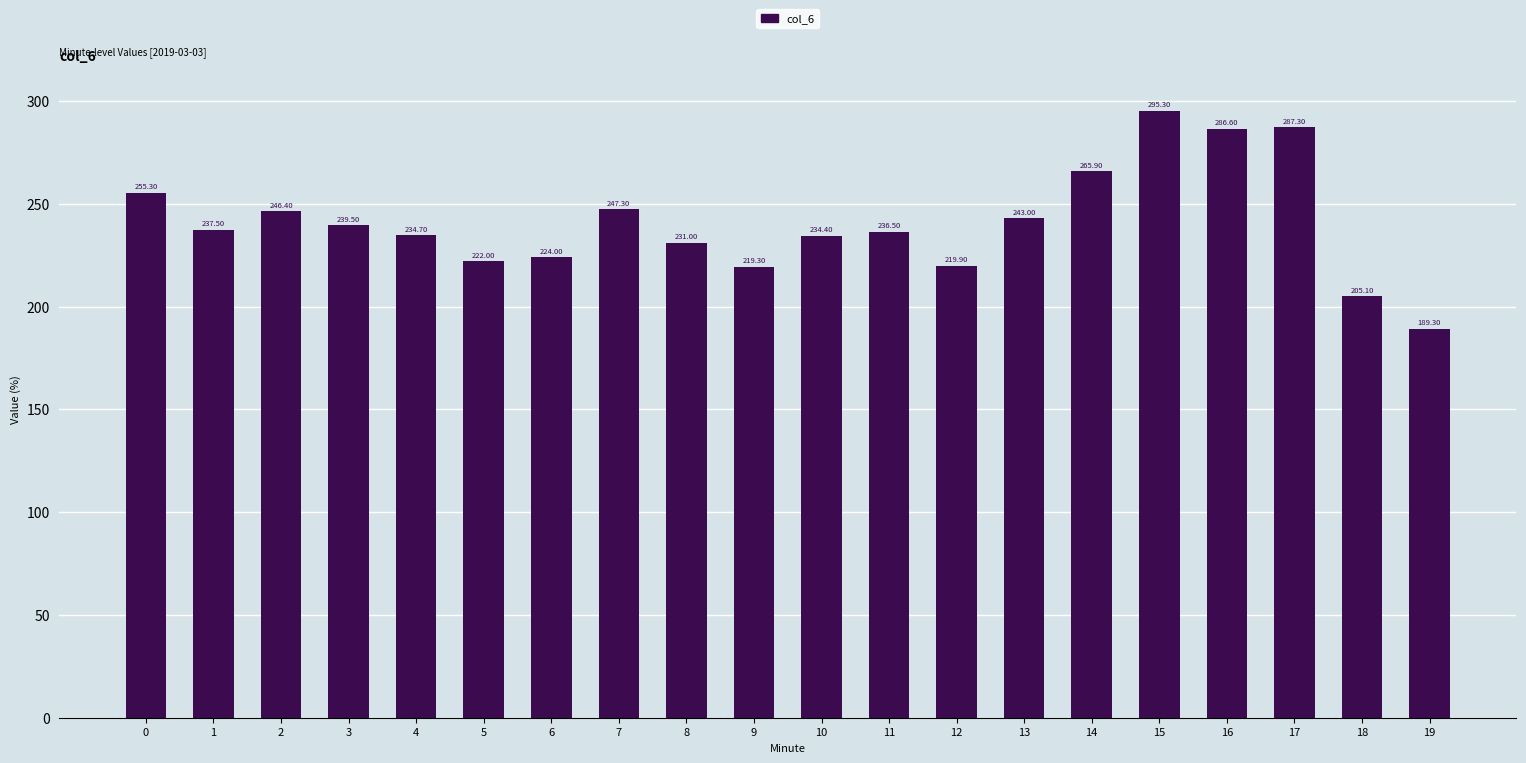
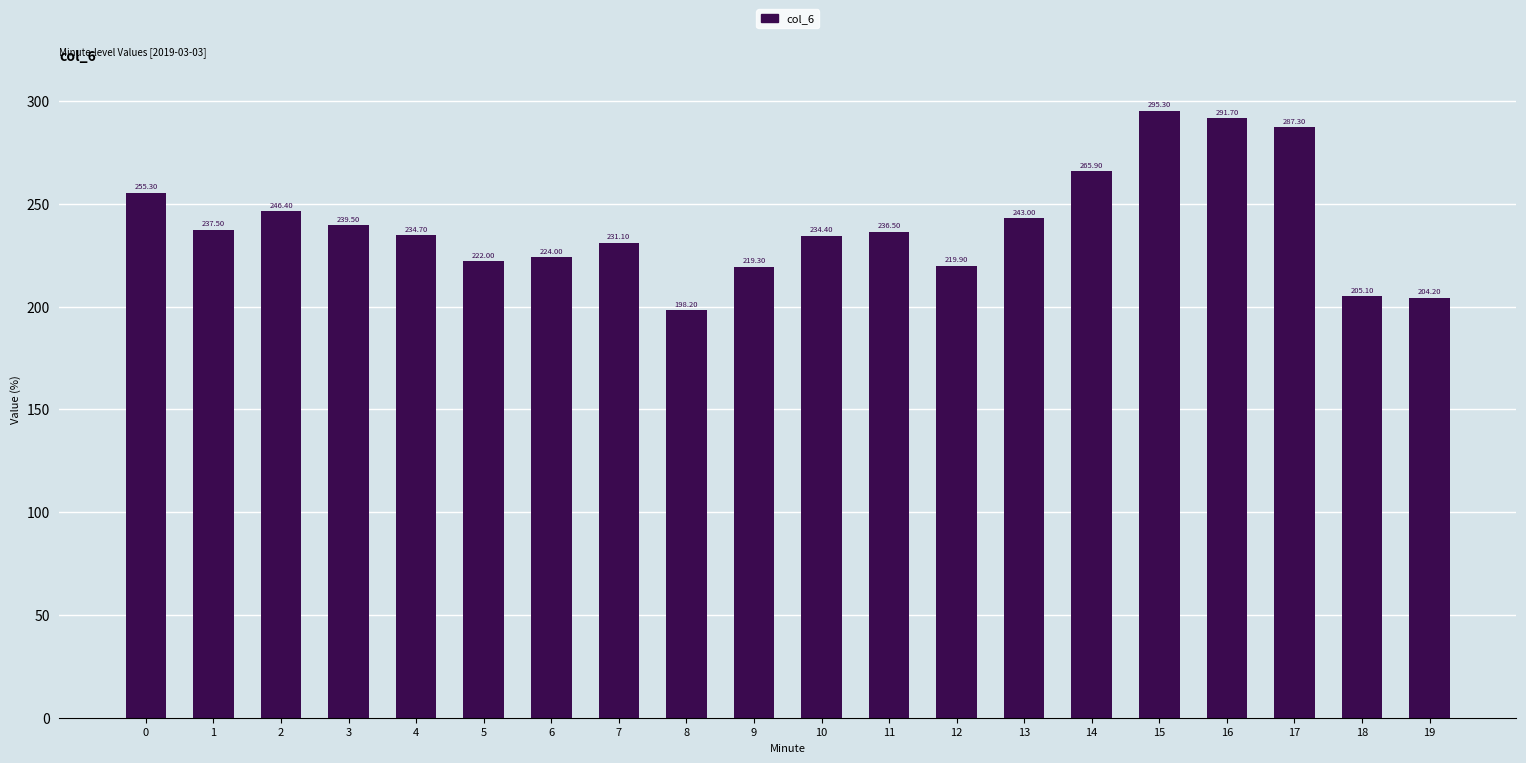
7: 247.30 -> 231.10
8: 231.00 -> 198.20
16: 286.60 -> 291.70
19: 189.30 -> 204.20
